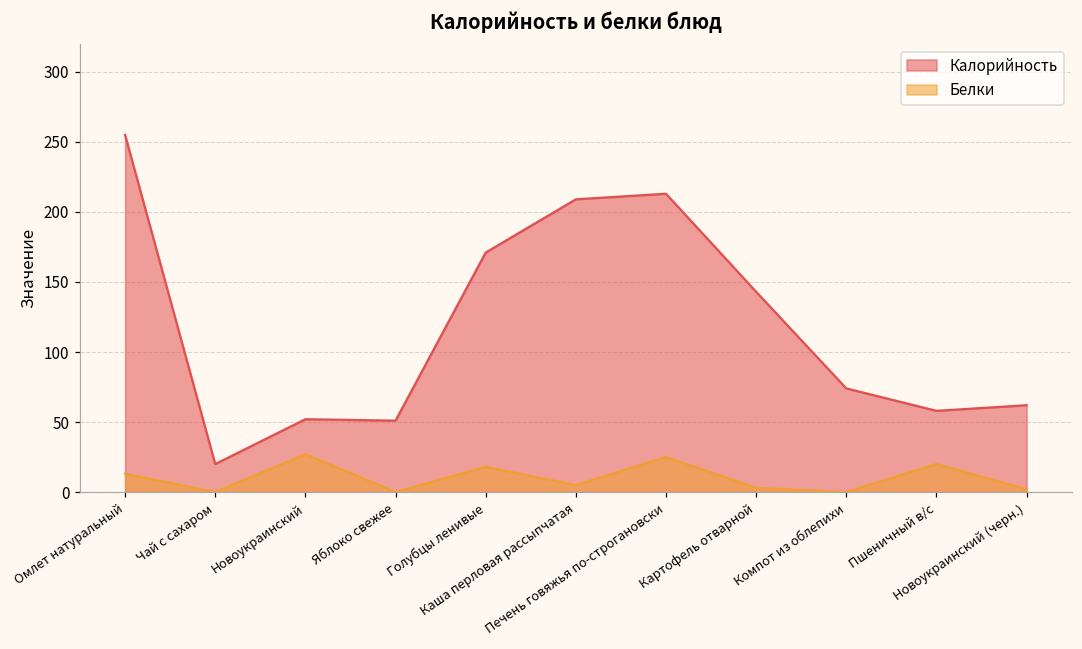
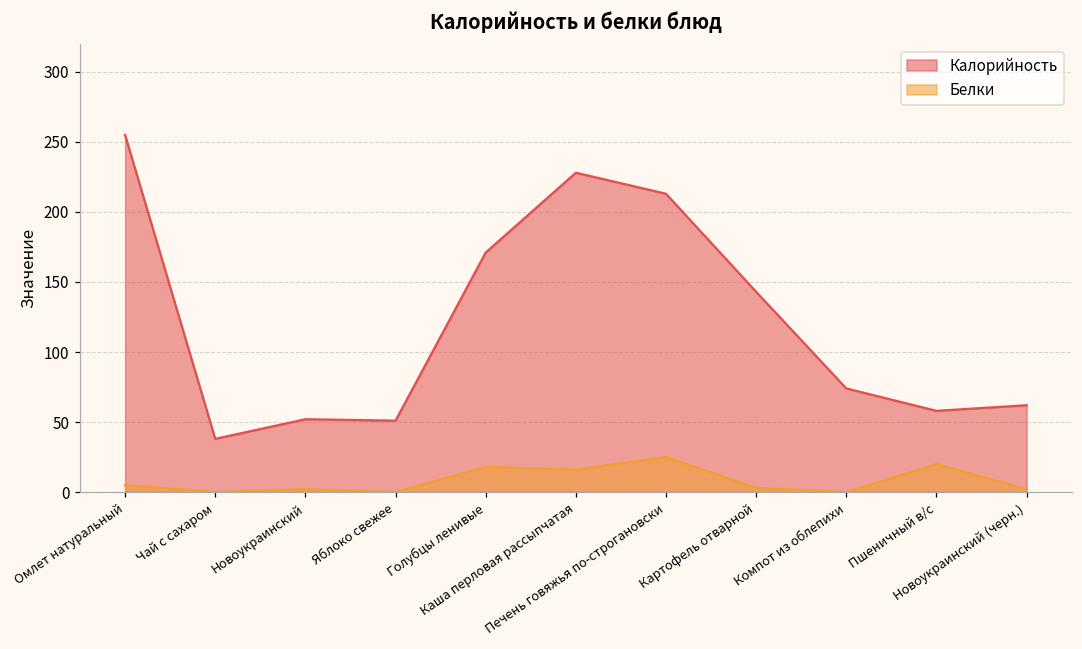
Белки, Омлет натуральный: 13 -> 5
Калорийность, Чай с сахаром: 20 -> 38
Белки, Новоукраинский: 27 -> 2
Калорийность, Каша перловая рассыпчатая: 209 -> 228
Белки, Каша перловая рассыпчатая: 5 -> 16
